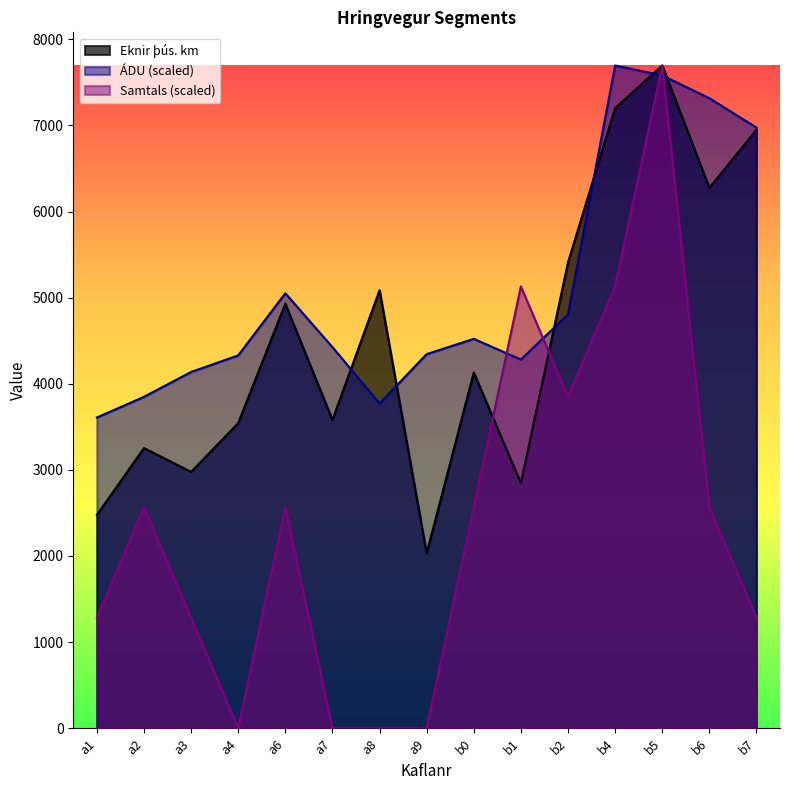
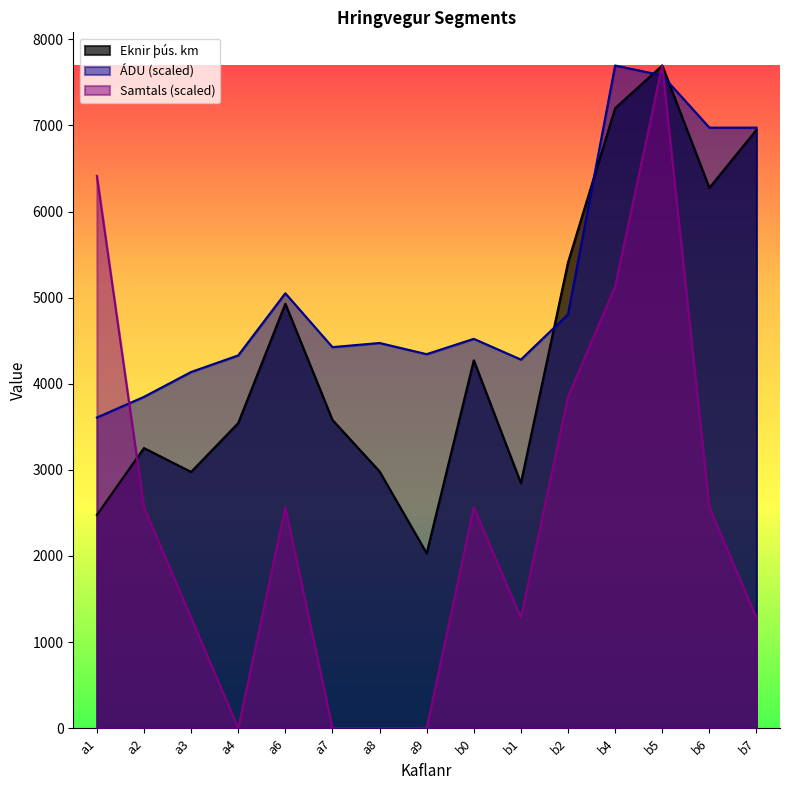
Samtals (scaled), a1: 1300 -> 6400
Eknir þús. km, a8: 5100 -> 3000
ÁDU (scaled), a8: 3800 -> 4500
Eknir þús. km, b0: 4100 -> 4300
Samtals (scaled), b1: 5100 -> 1300
ÁDU (scaled), b6: 7300 -> 7000
